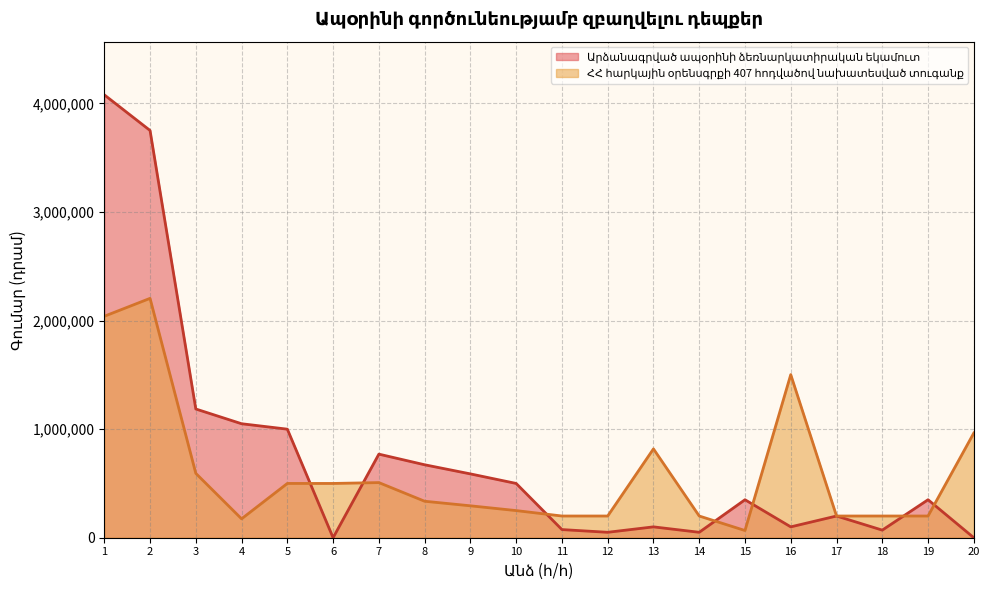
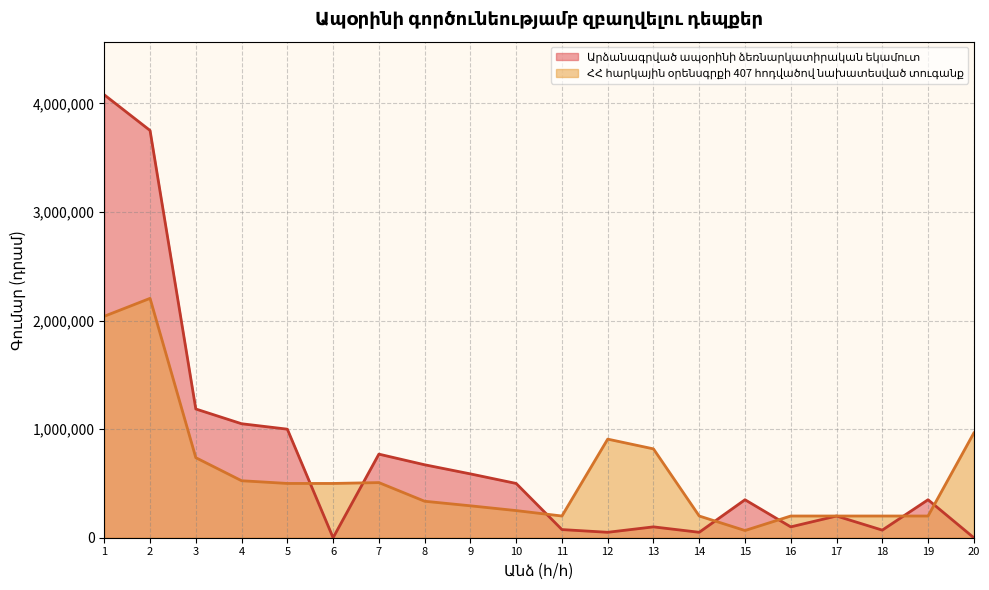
ՀՀ հարկային օրենսգրքի 407 հոդվածով նախատեսված տուգանք, 3: 590,000 -> 740,000
ՀՀ հարկային օրենսգրքի 407 հոդվածով նախատեսված տուգանք, 4: 170,000 -> 530,000
ՀՀ հարկային օրենսգրքի 407 հոդվածով նախատեսված տուգանք, 12: 200,000 -> 910,000
ՀՀ հարկային օրենսգրքի 407 հոդվածով նախատեսված տուգանք, 16: 1,500,000 -> 200,000
